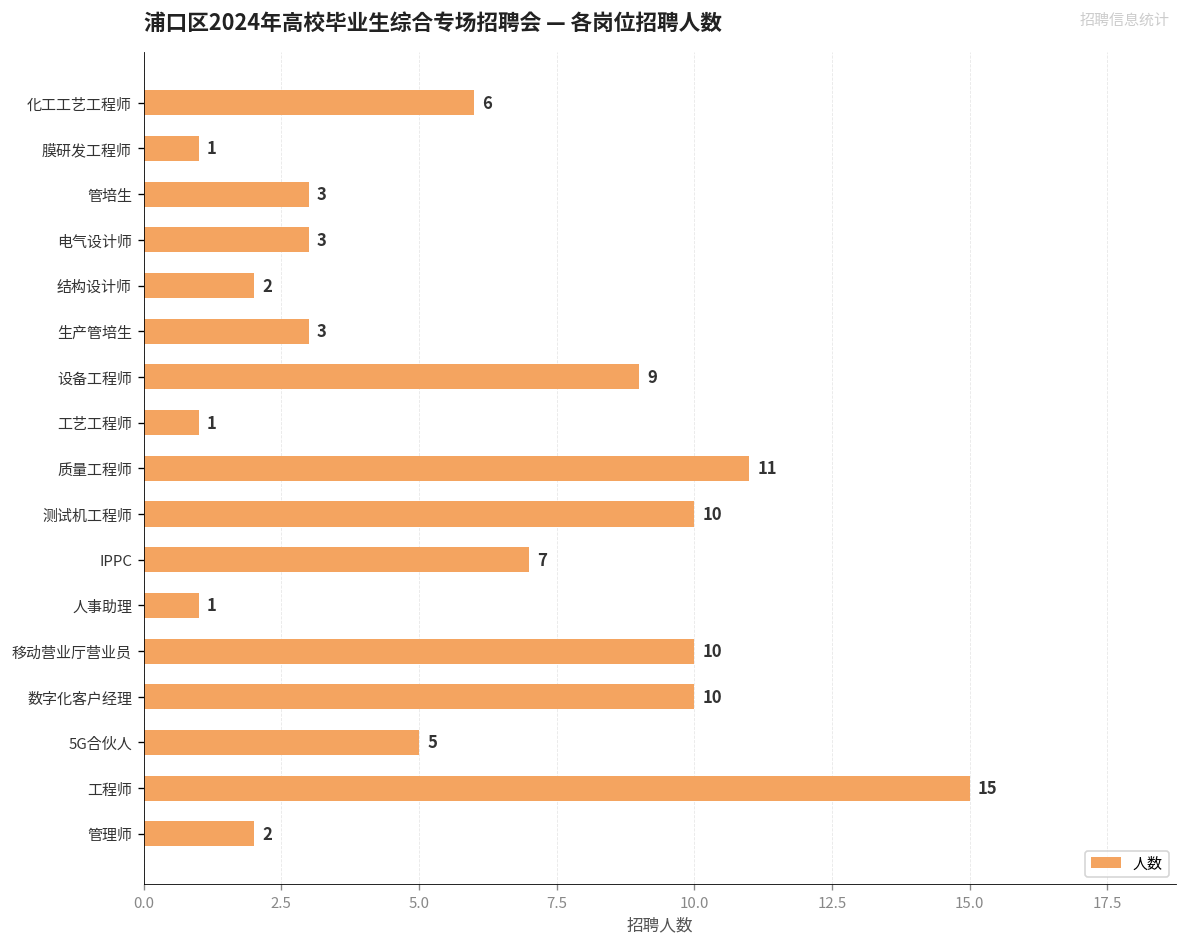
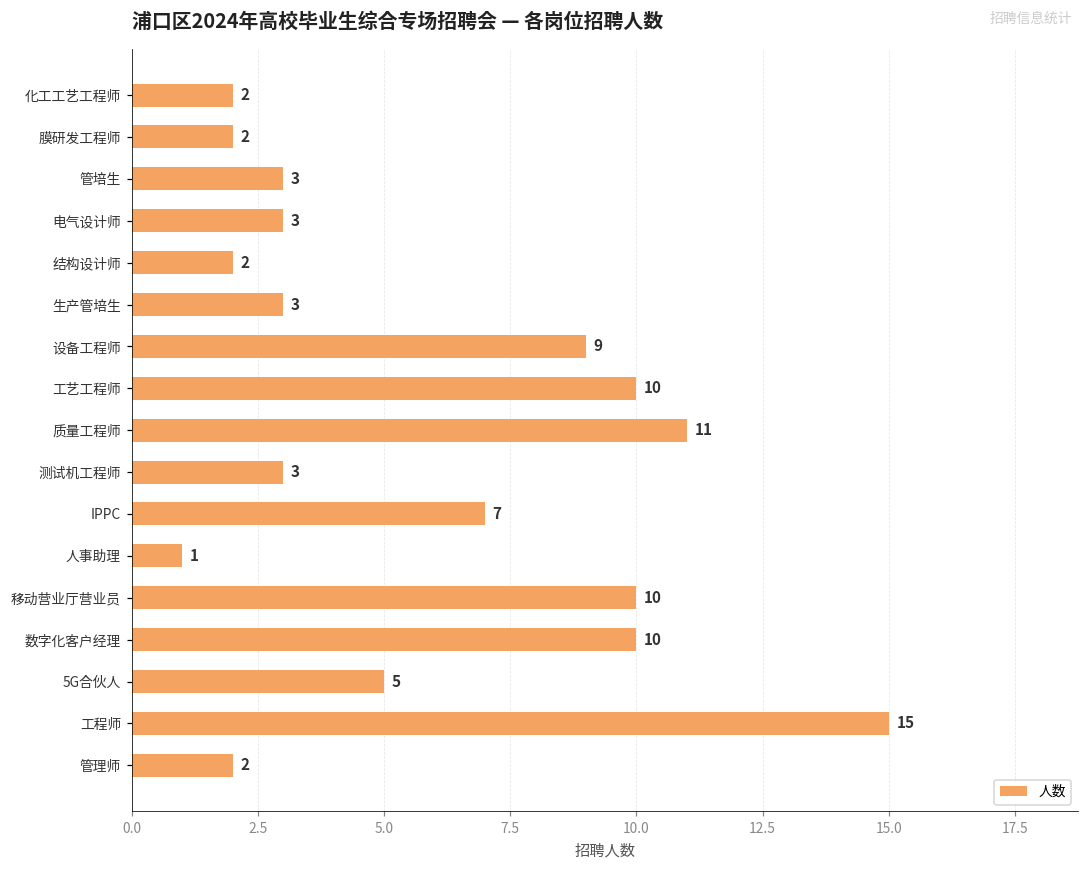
化工工艺工程师: 6 -> 2
膜研发工程师: 1 -> 2
工艺工程师: 1 -> 10
测试机工程师: 10 -> 3
